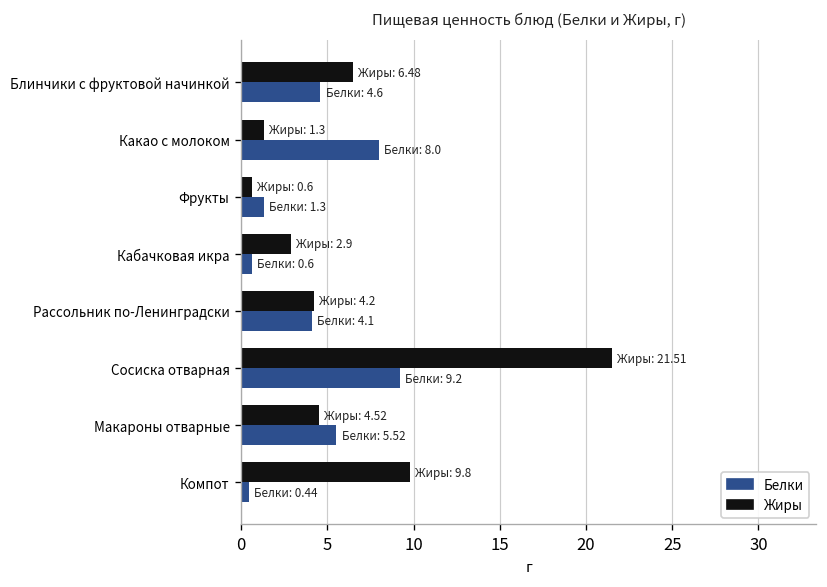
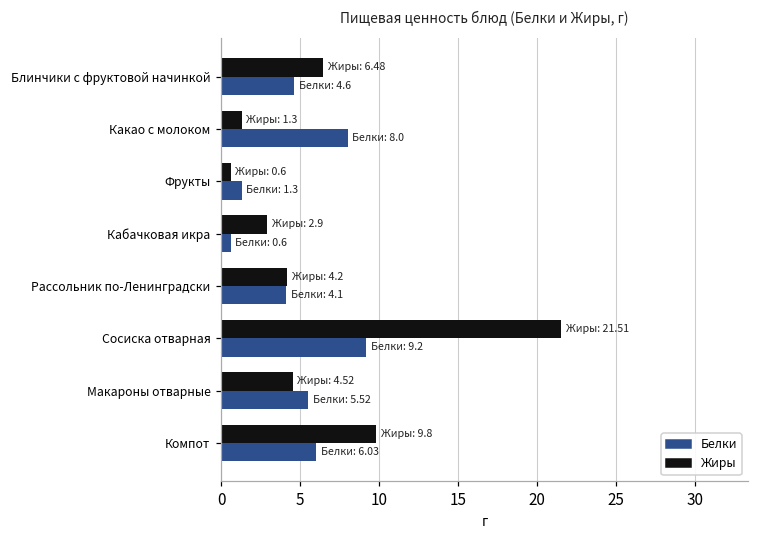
Белки, Компот: 0.44 -> 6.03
